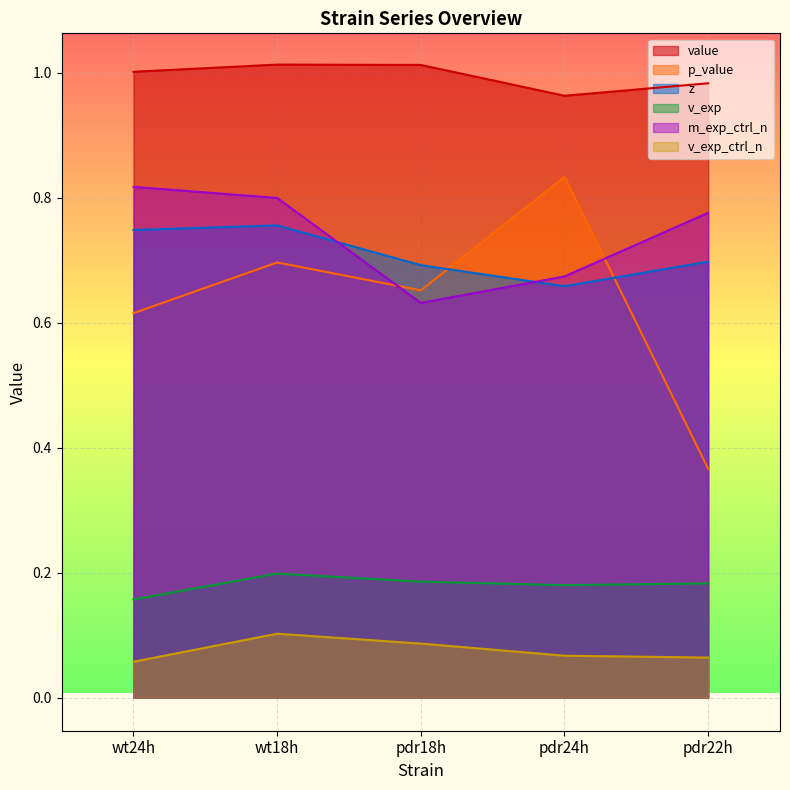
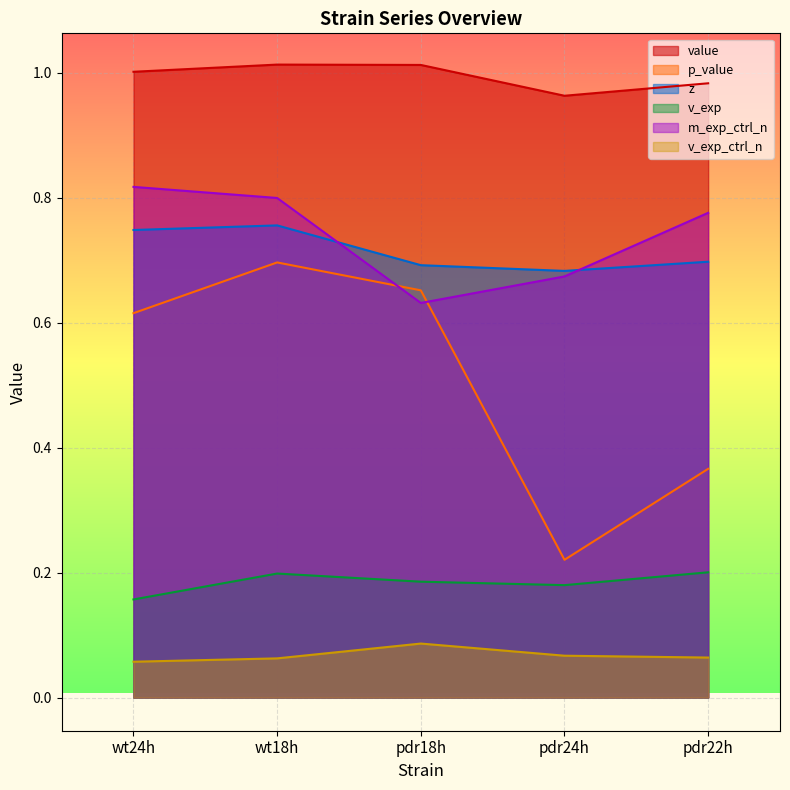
v_exp_ctrl_n, wt18h: 0.10 -> 0.06
p_value, pdr24h: 0.83 -> 0.22
z, pdr24h: 0.66 -> 0.68
v_exp, pdr22h: 0.18 -> 0.20
